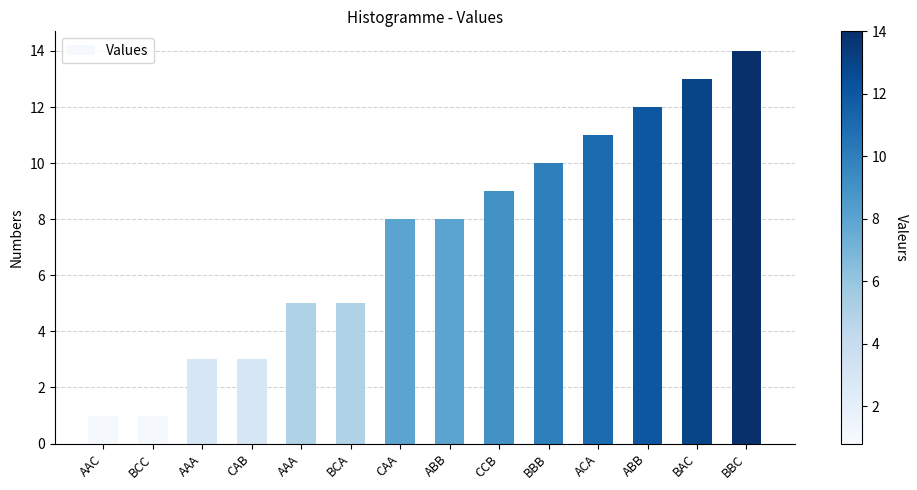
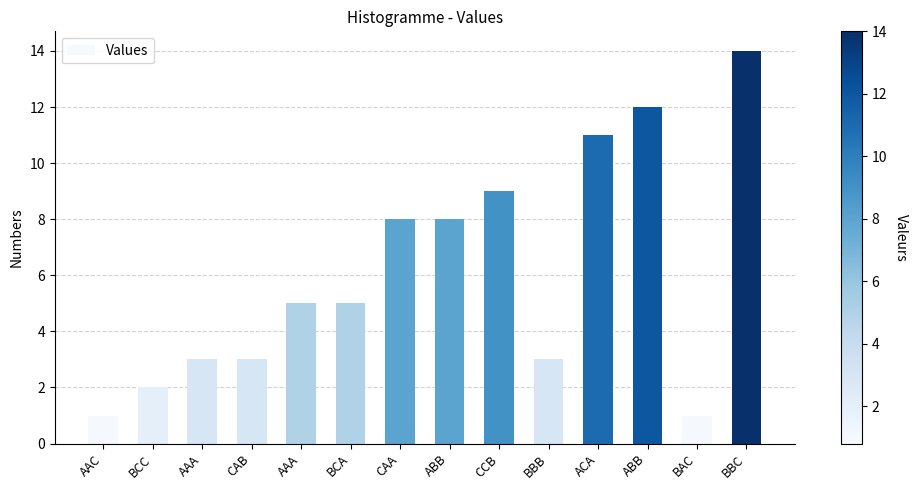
BCC: 1 -> 2
BBB: 10 -> 3
BAC: 13 -> 1
